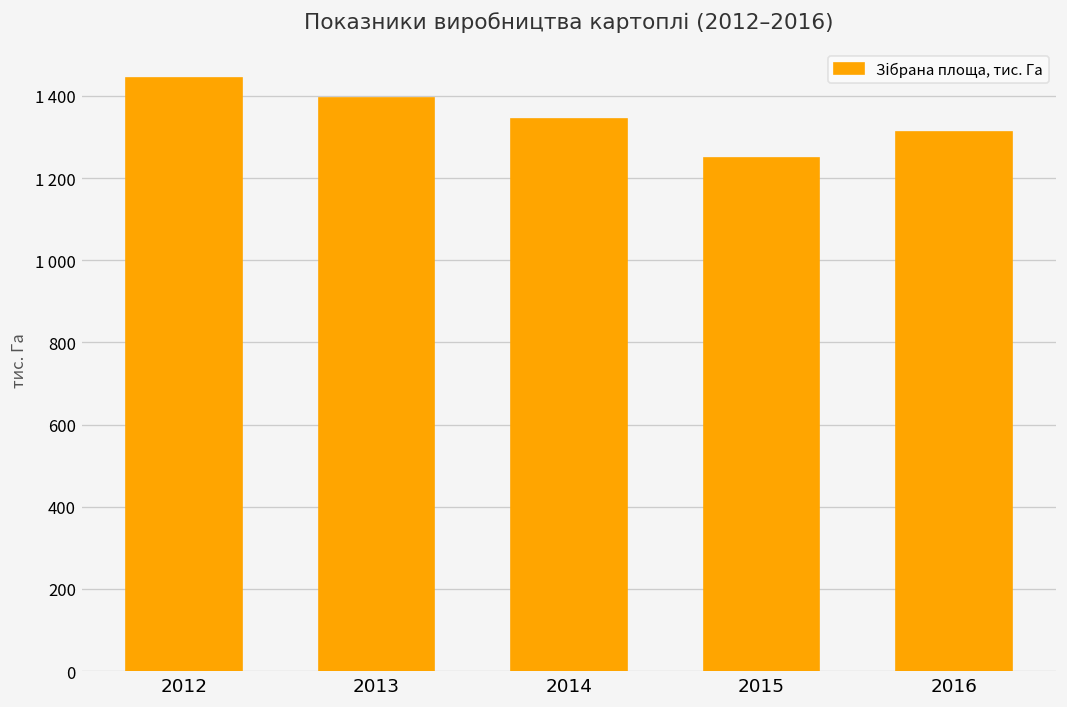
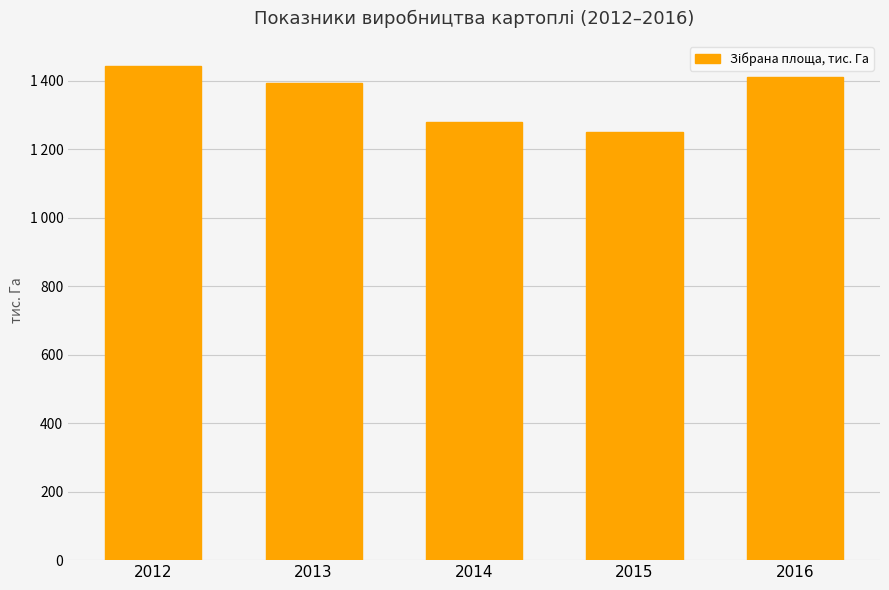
2014: 1340 -> 1280
2016: 1310 -> 1410
